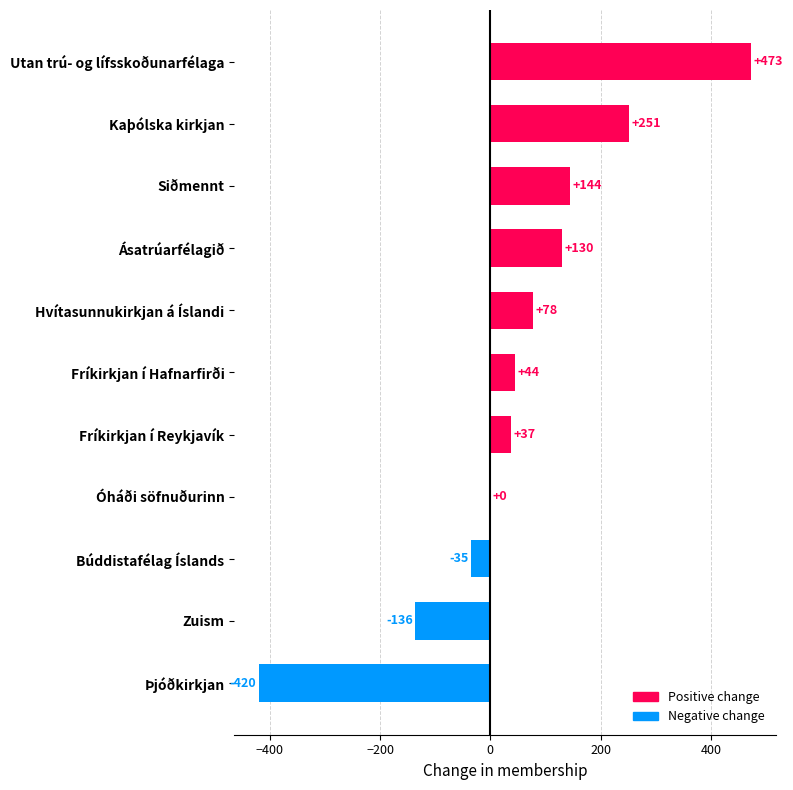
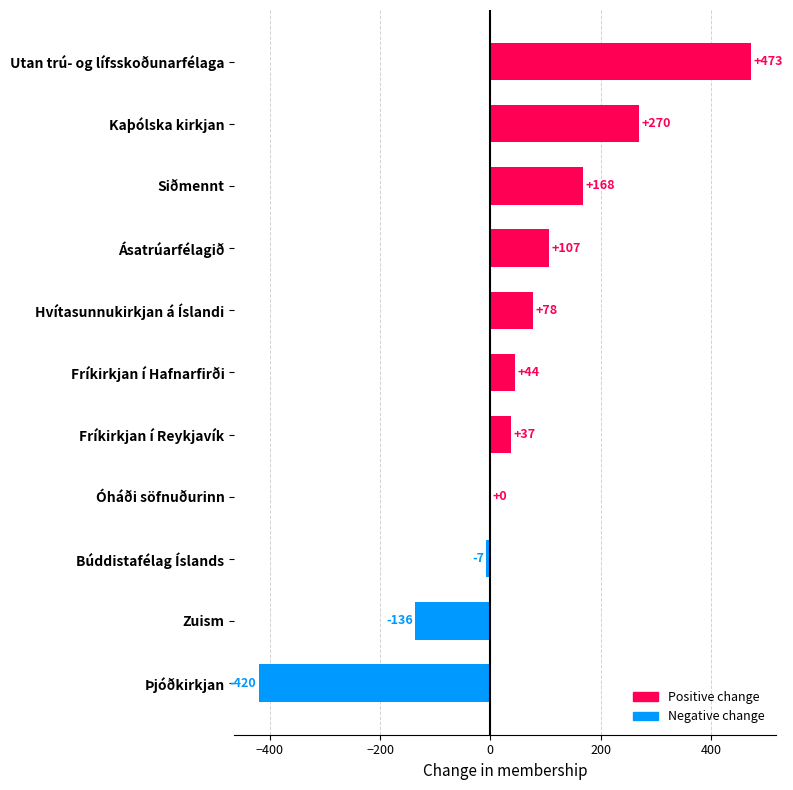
Kaþólska kirkjan: +251 -> +270
Siðmennt: +144 -> +168
Ásatrúarfélagið: +130 -> +107
Búddistafélag Íslands: -35 -> -7
